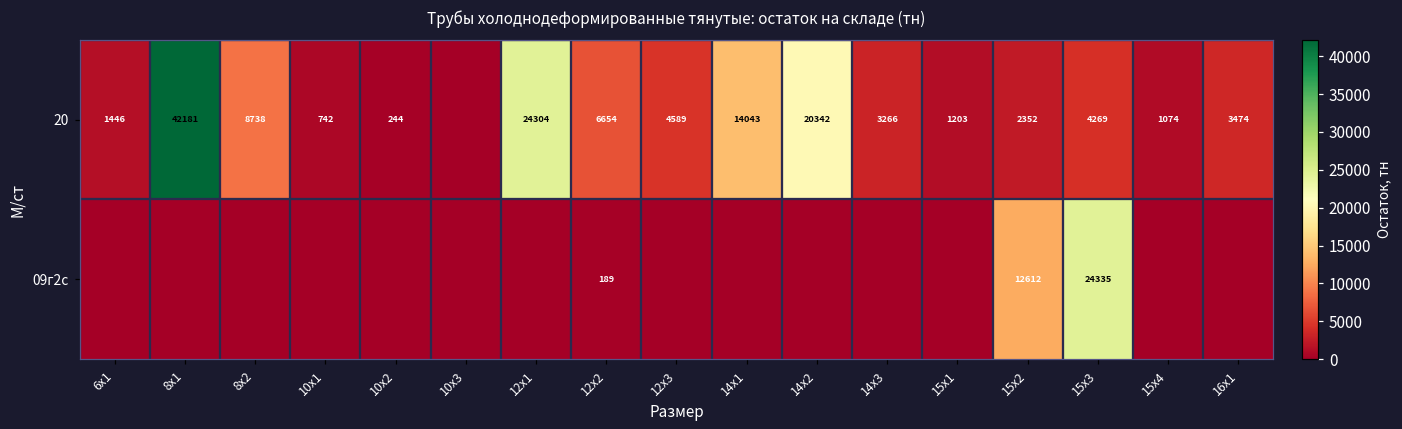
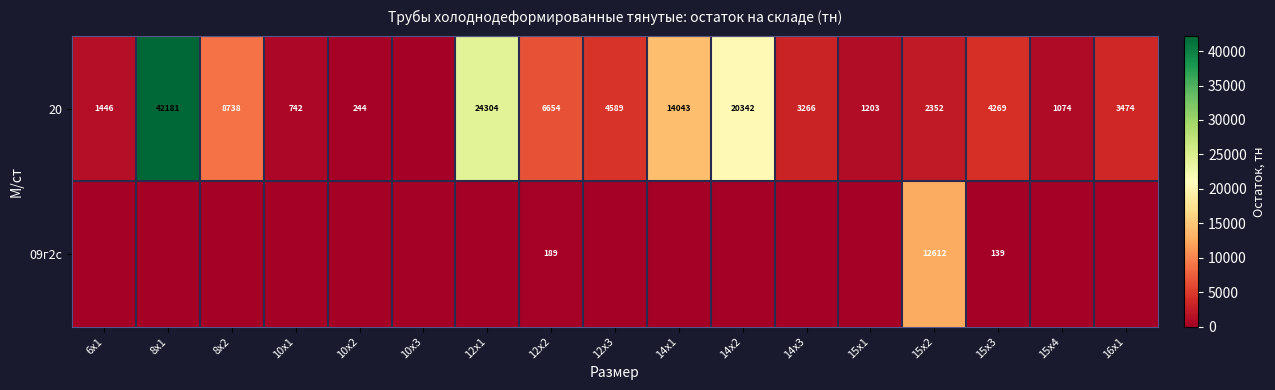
09г2с, 15х3: 24335 -> 139
